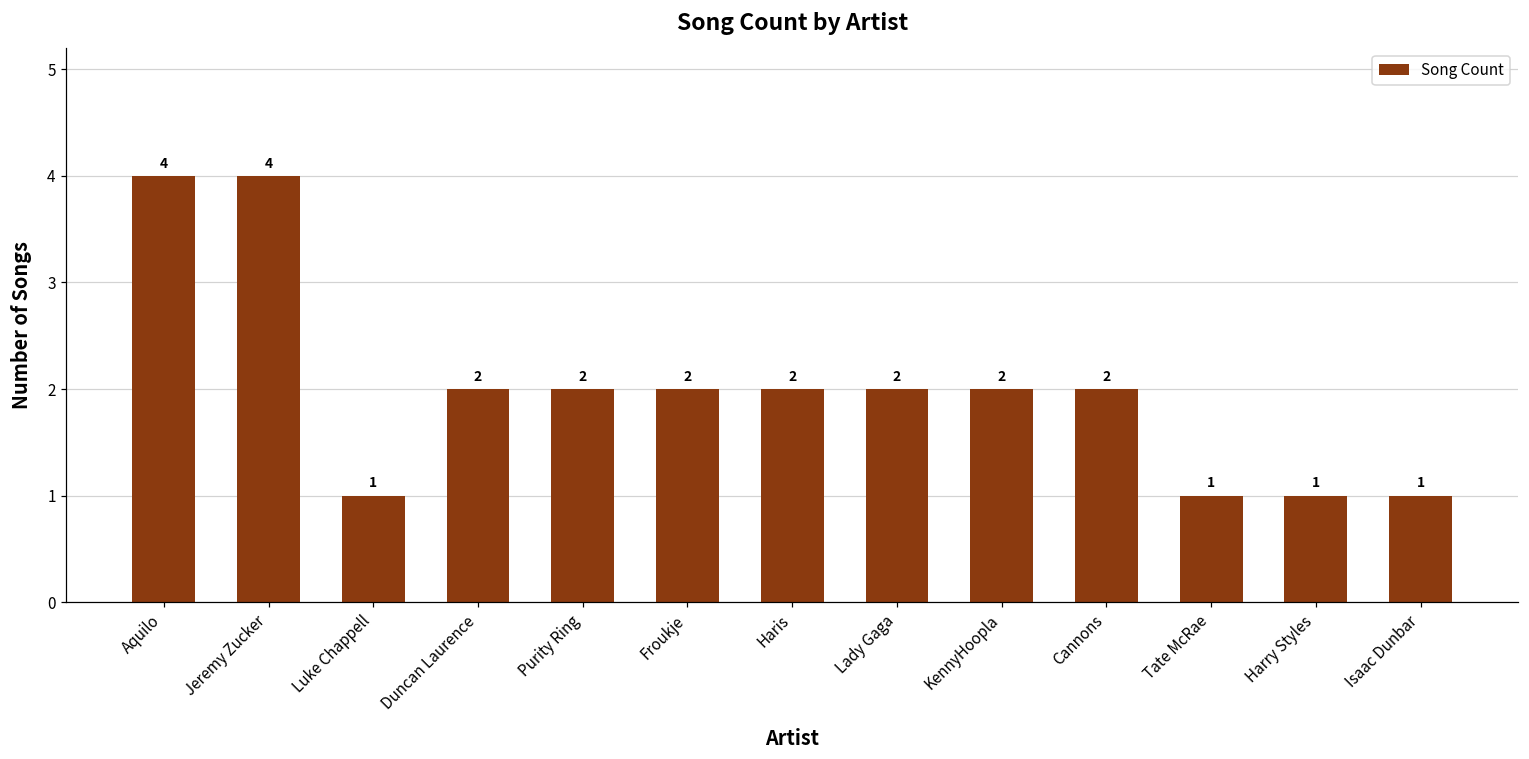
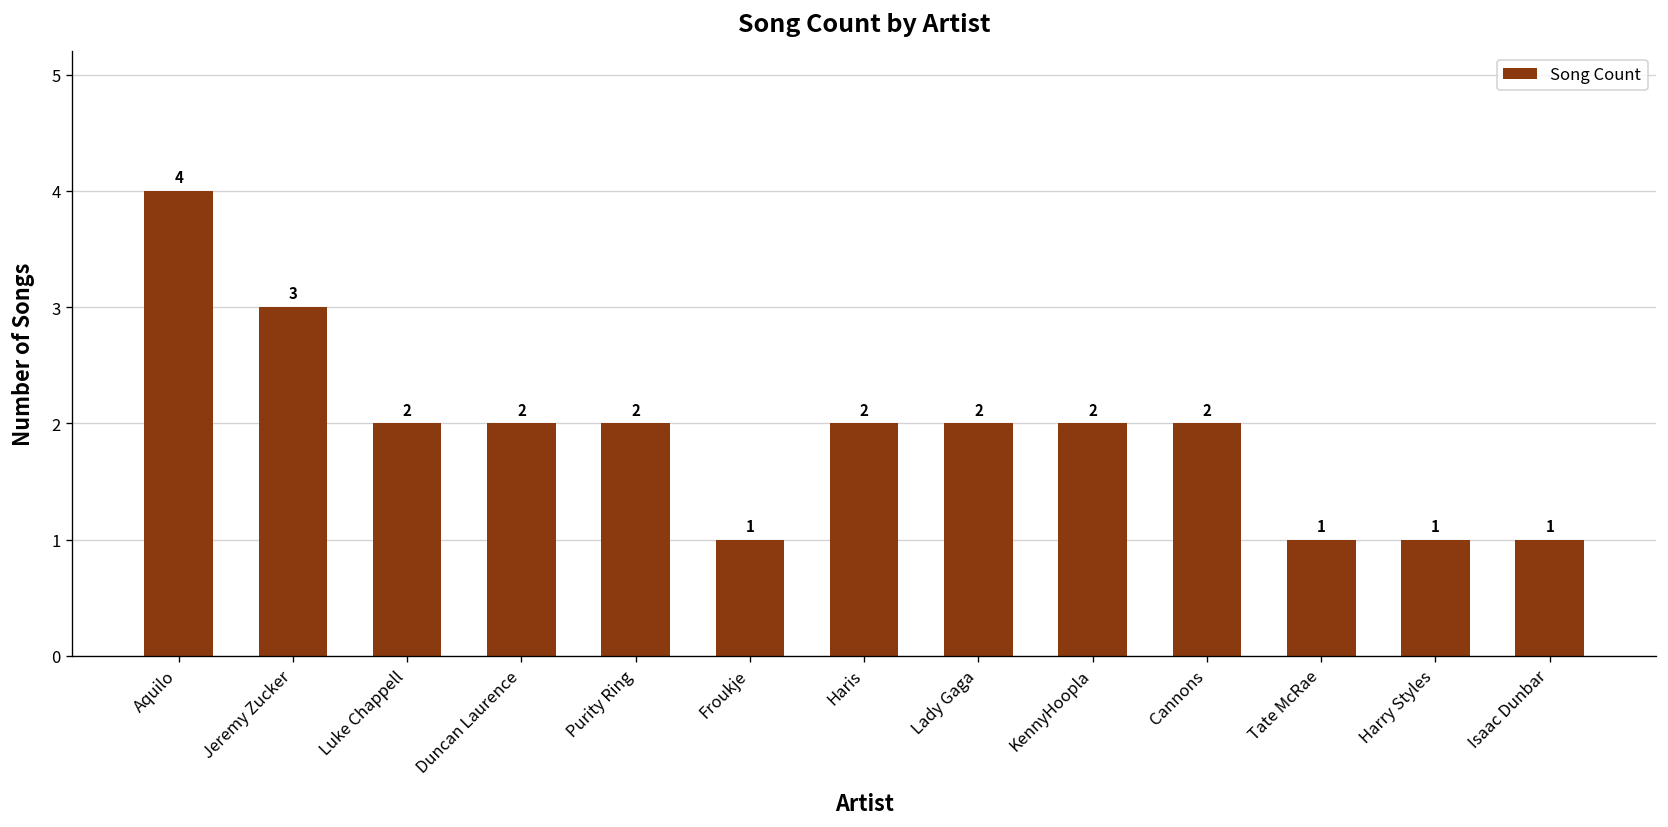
Jeremy Zucker: 4 -> 3
Luke Chappell: 1 -> 2
Froukje: 2 -> 1
